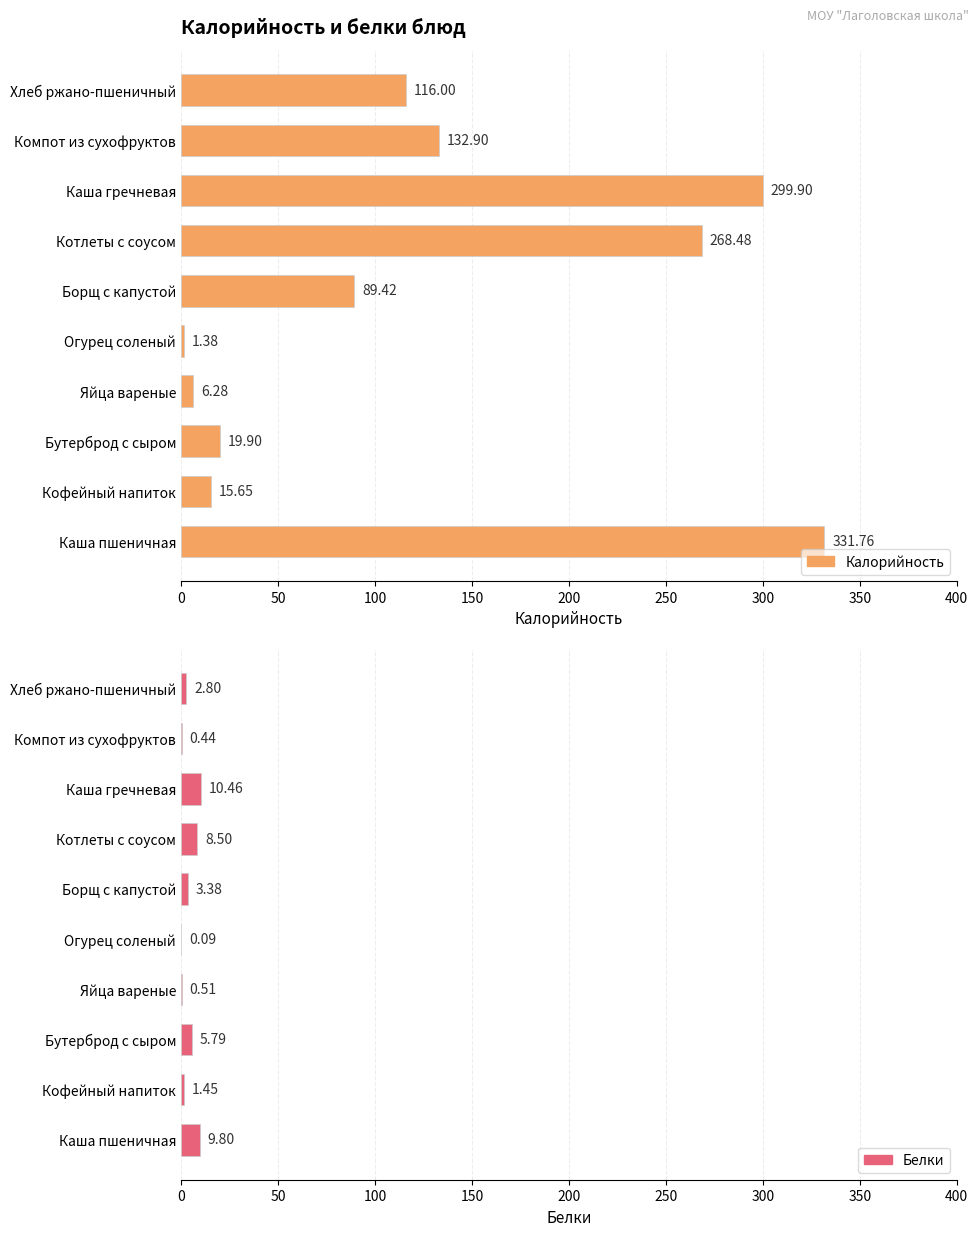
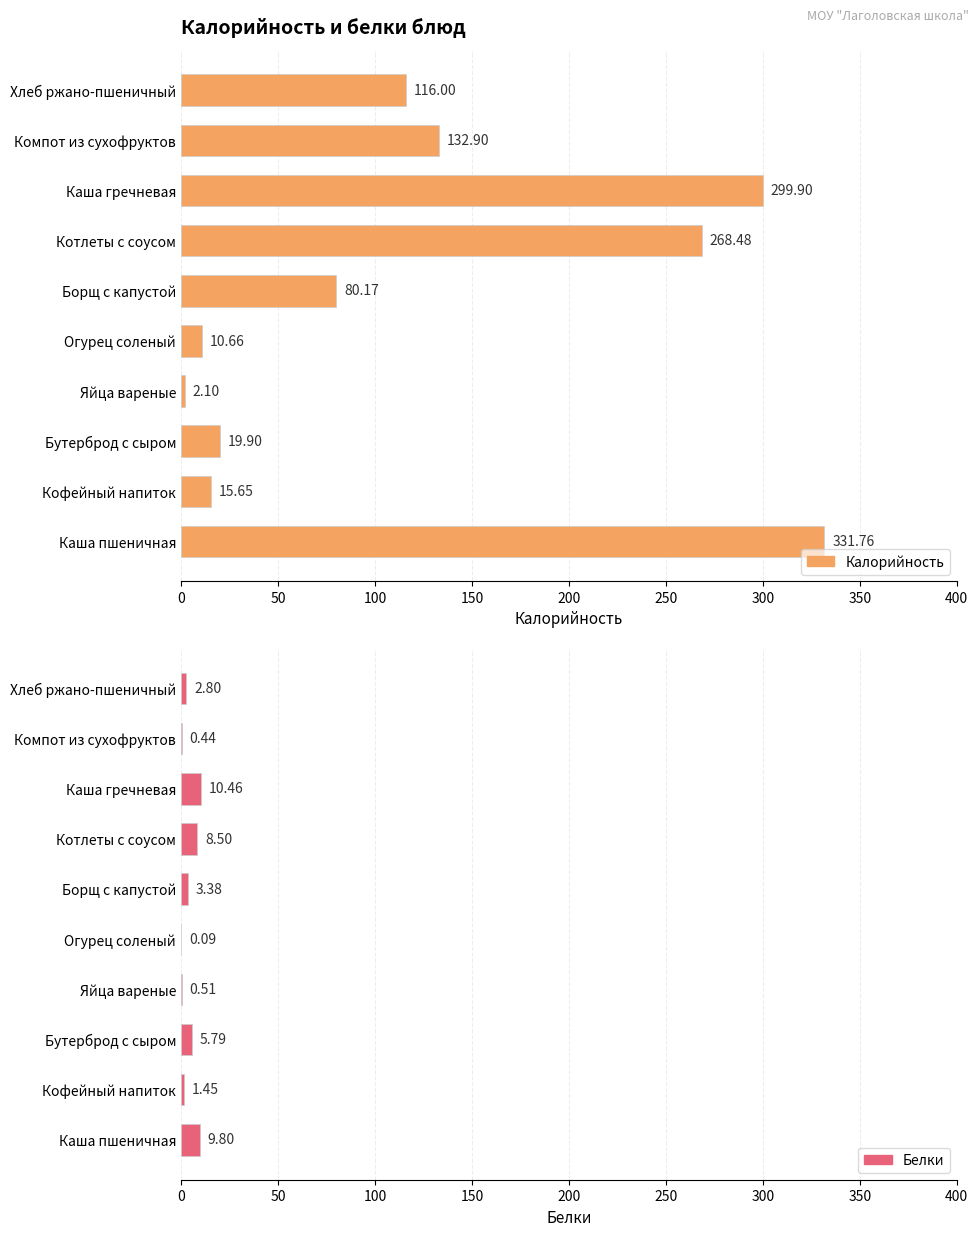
Калорийность и белки блюд, Борщ с капустой: 89.42 -> 80.17
Калорийность и белки блюд, Огурец соленый: 1.38 -> 10.66
Калорийность и белки блюд, Яйца вареные: 6.28 -> 2.10
